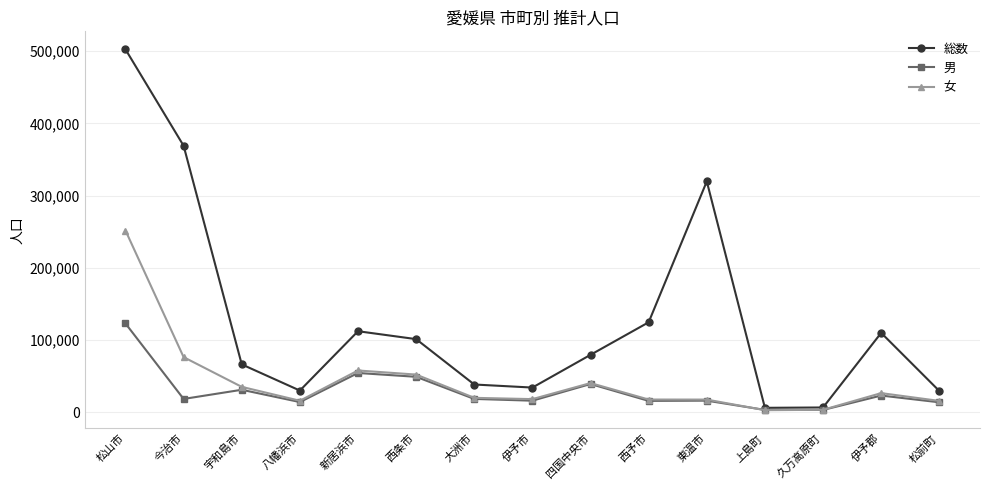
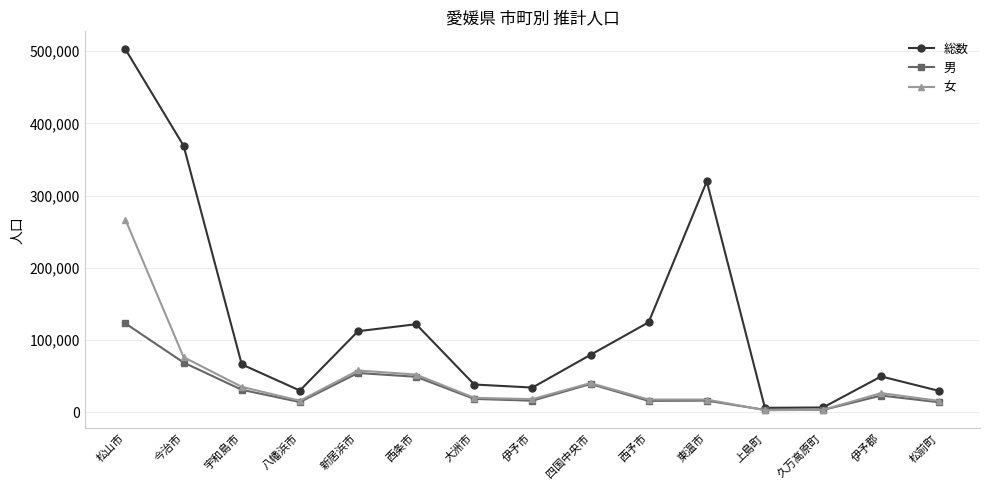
女, 松山市: 250,000 -> 270,000
男, 今治市: 20,000 -> 70,000
総数, 西条市: 100,000 -> 120,000
総数, 伊予郡: 110,000 -> 50,000
